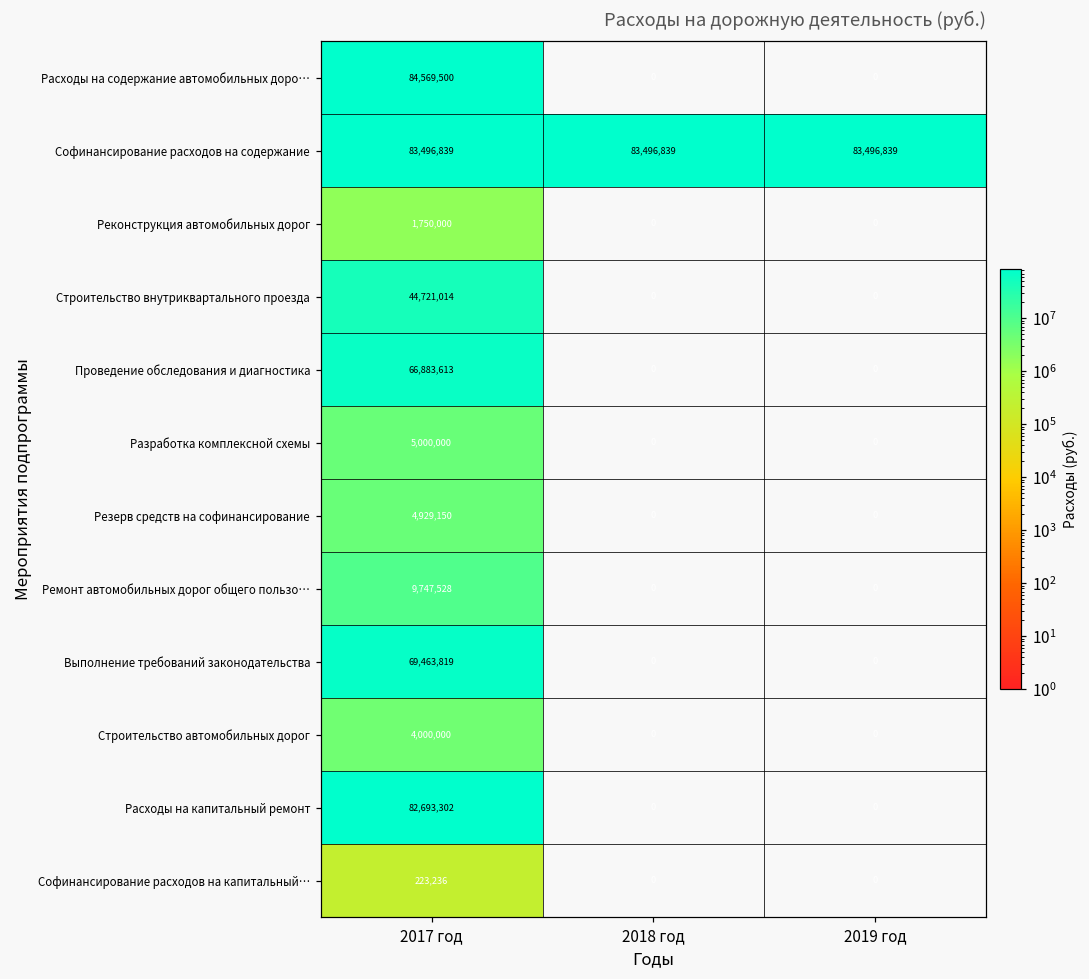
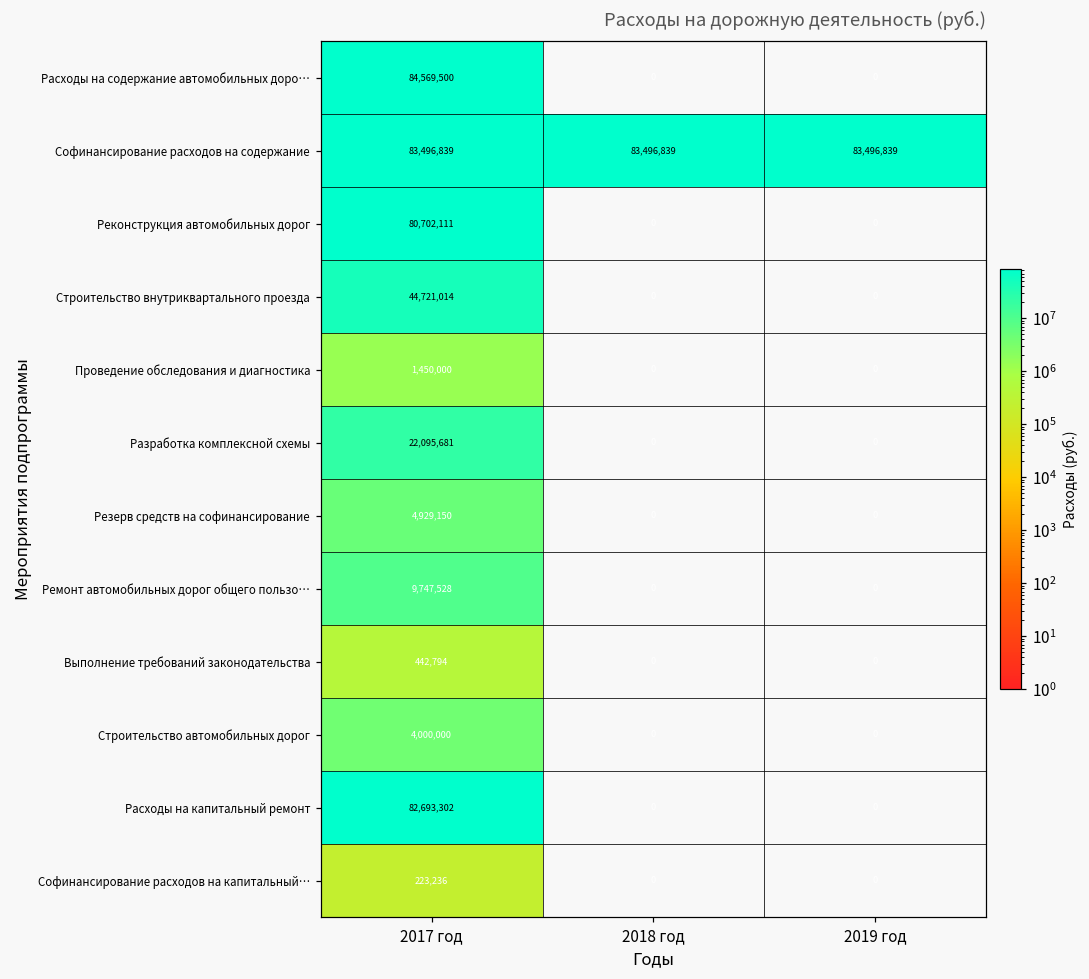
Реконструкция автомобильных дорог, 2017 год: 1,750,000 -> 80,702,111
Проведение обследования и диагностика, 2017 год: 66,883,613 -> 1,450,000
Разработка комплексной схемы, 2017 год: 5,000,000 -> 22,095,681
Выполнение требований законодательства, 2017 год: 69,463,819 -> 442,794
